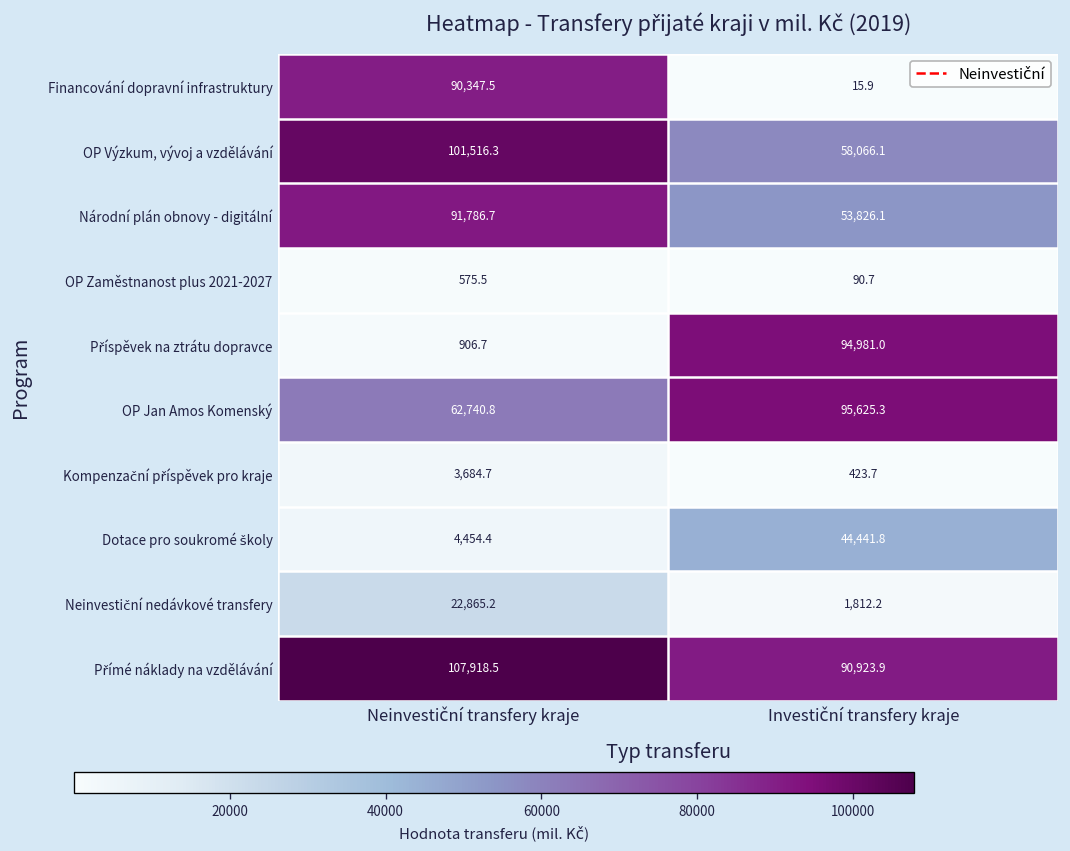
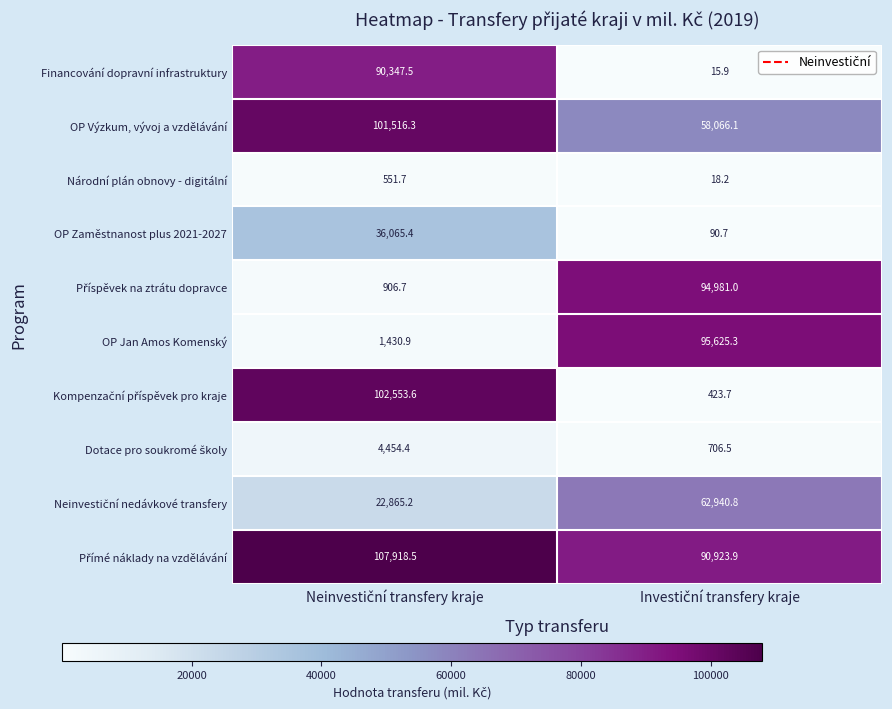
Národní plán obnovy - digitální, Neinvestiční transfery kraje: 91,786.7 -> 551.7
Národní plán obnovy - digitální, Investiční transfery kraje: 53,826.1 -> 18.2
OP Zaměstnanost plus 2021-2027, Neinvestiční transfery kraje: 575.5 -> 36,065.4
OP Jan Amos Komenský, Neinvestiční transfery kraje: 62,740.8 -> 1,430.9
Kompenzační příspěvek pro kraje, Neinvestiční transfery kraje: 3,684.7 -> 102,553.6
Dotace pro soukromé školy, Investiční transfery kraje: 44,441.8 -> 706.5
Neinvestiční nedávkové transfery, Investiční transfery kraje: 1,812.2 -> 62,940.8
